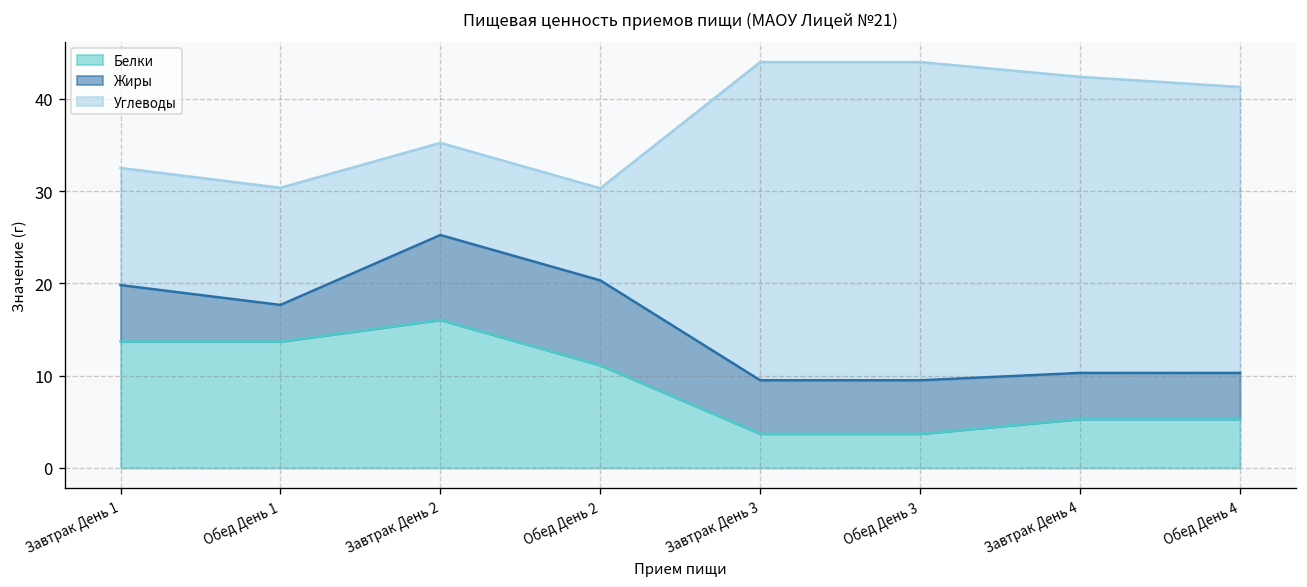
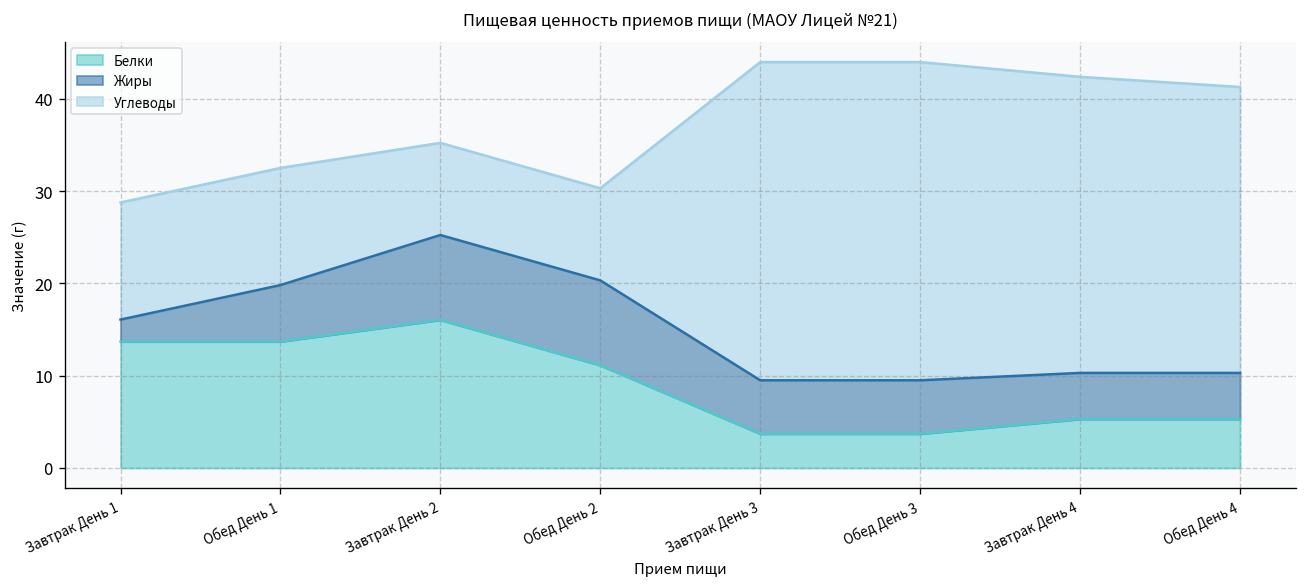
Жиры, Завтрак День 1: 6 -> 2
Жиры, Обед День 1: 4 -> 6
